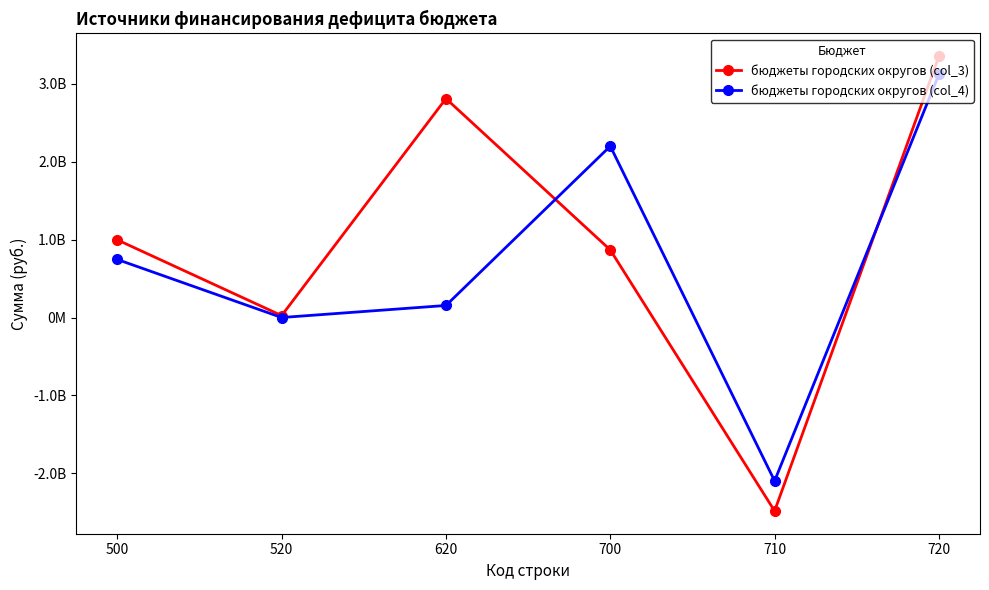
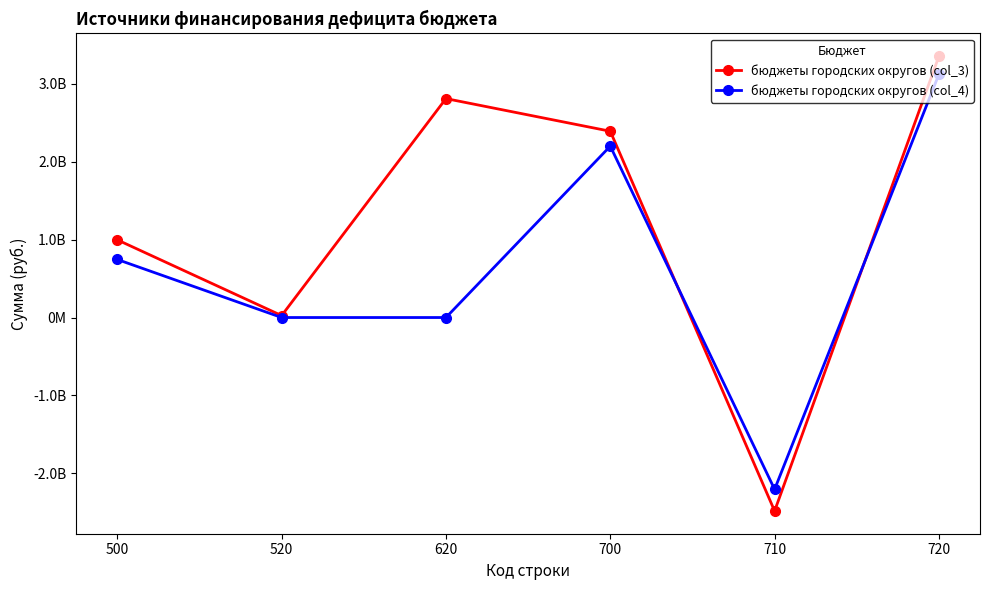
бюджеты городских округов (col_4), 620: 200000000 -> 0
бюджеты городских округов (col_3), 700: 900000000 -> 2400000000
бюджеты городских округов (col_4), 710: -2100000000 -> -2200000000
